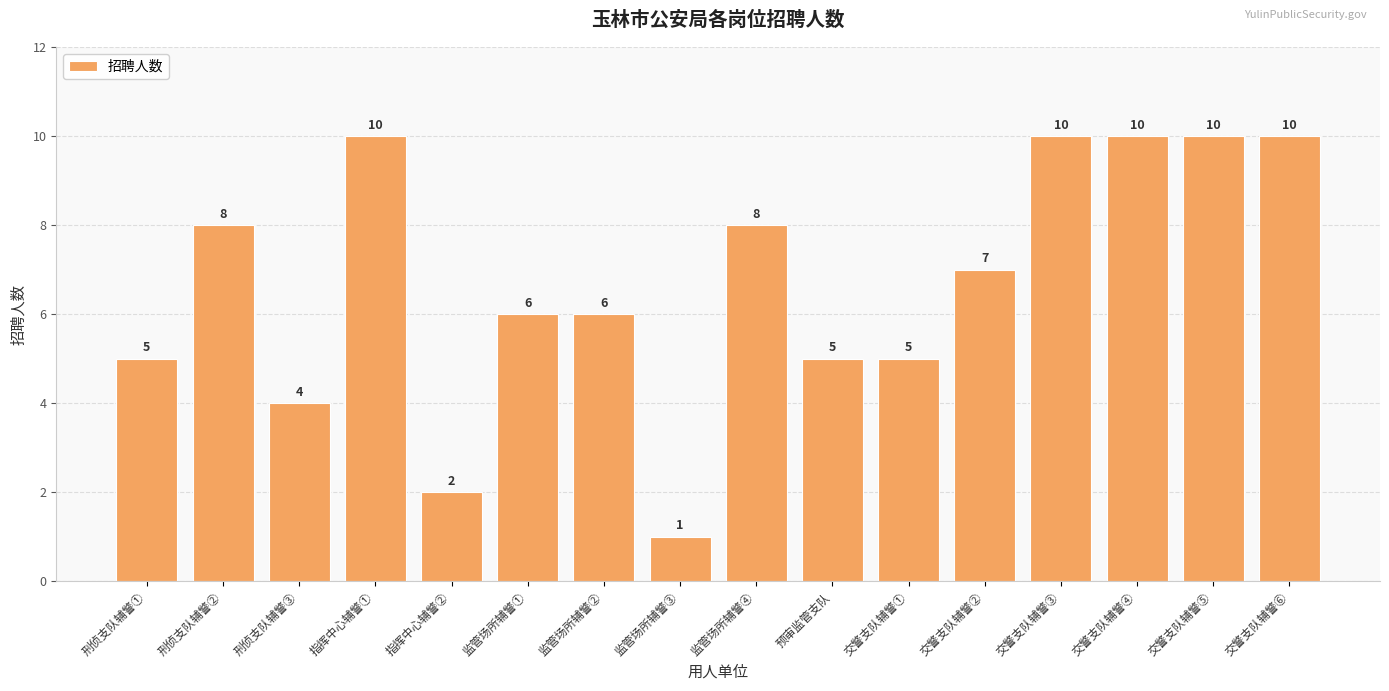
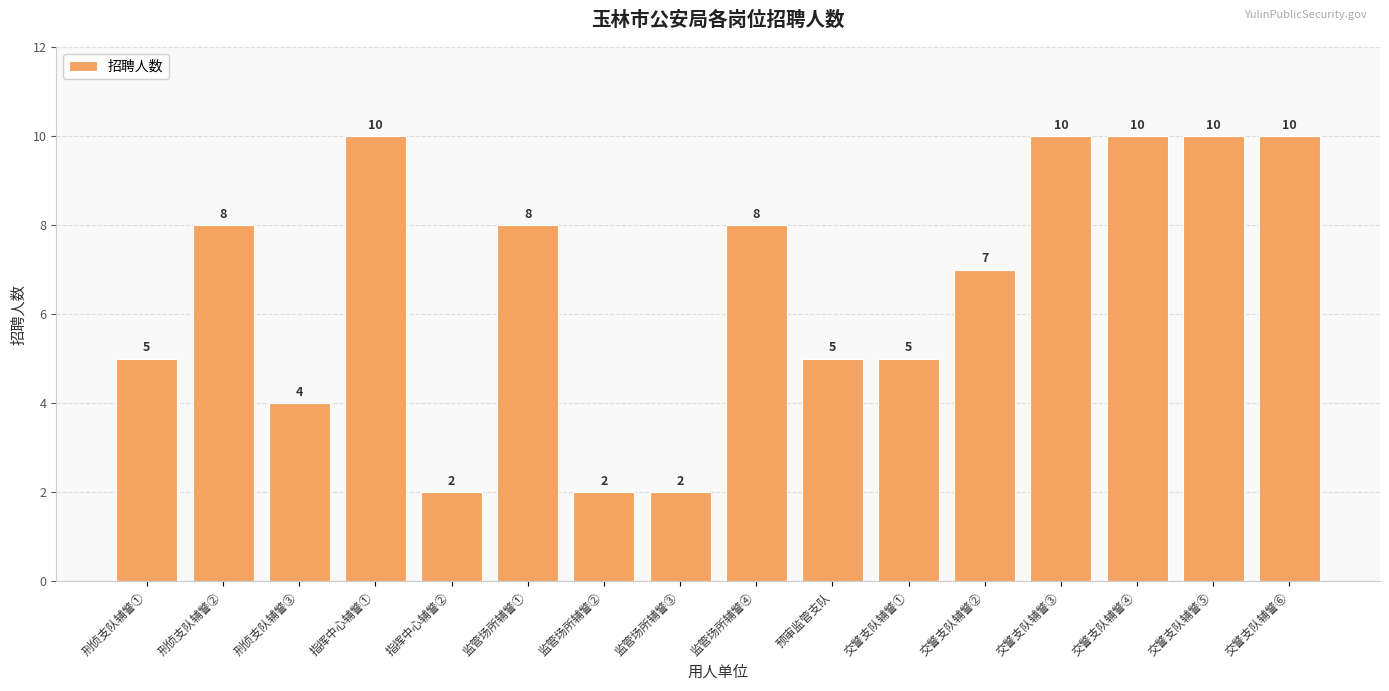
监管场所辅警①: 6 -> 8
监管场所辅警②: 6 -> 2
监管场所辅警③: 1 -> 2
